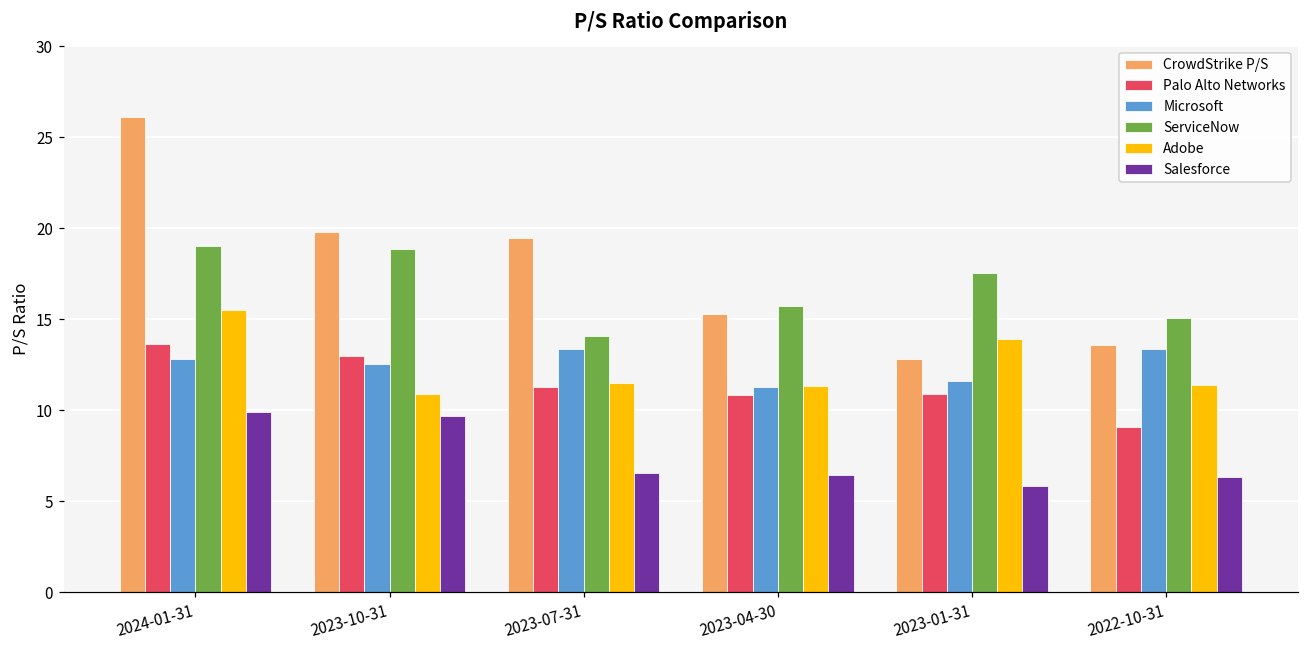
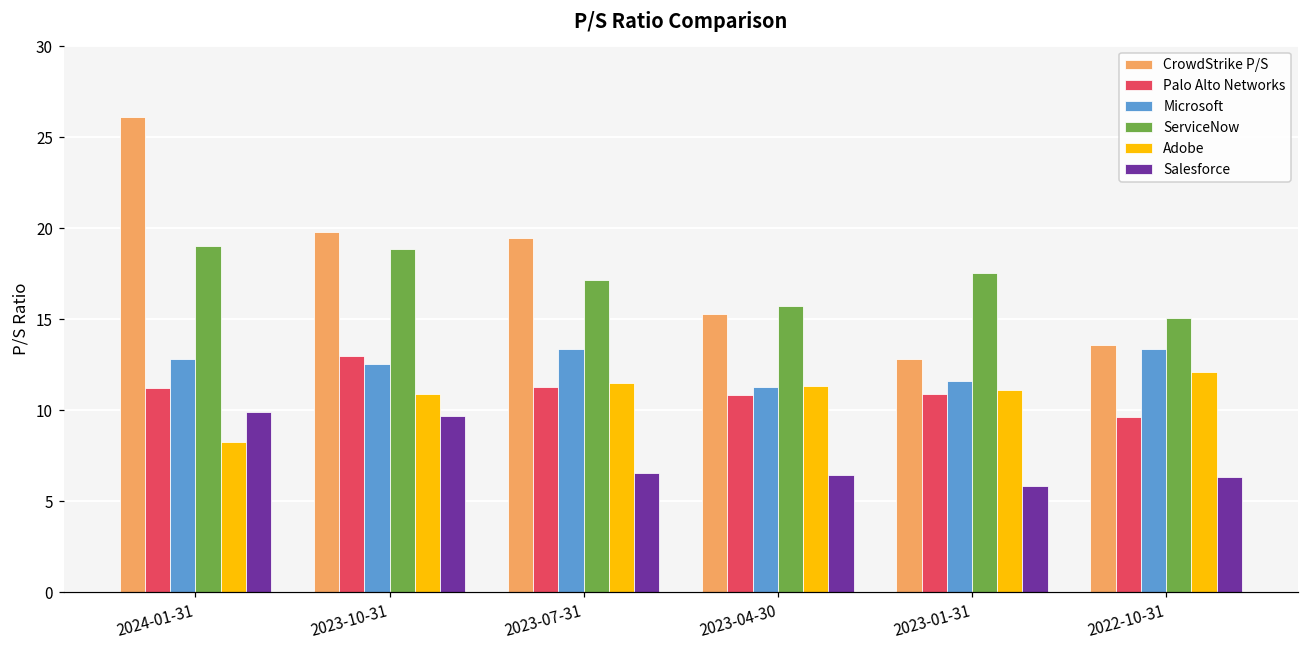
Palo Alto Networks, 2024-01-31: 13.6 -> 11.2
Adobe, 2024-01-31: 15.5 -> 8.3
ServiceNow, 2023-07-31: 14.1 -> 17.2
Adobe, 2023-01-31: 13.9 -> 11.1
Palo Alto Networks, 2022-10-31: 9.1 -> 9.6
Adobe, 2022-10-31: 11.4 -> 12.1
